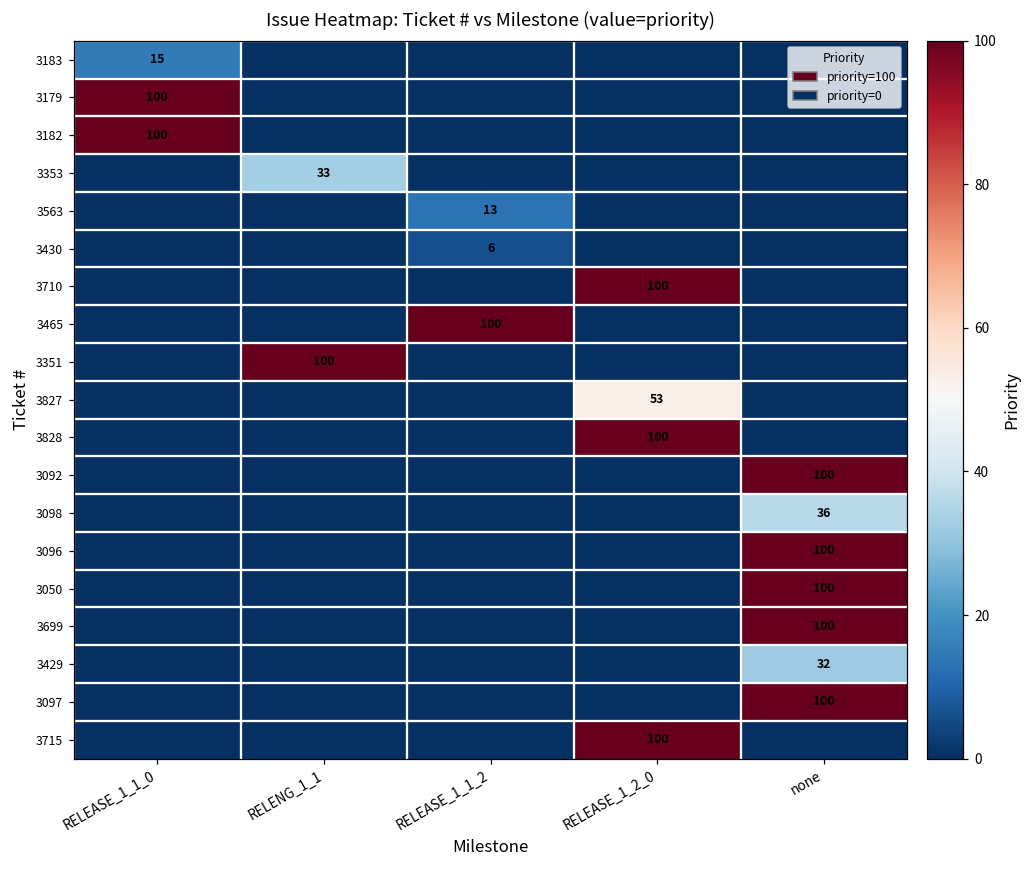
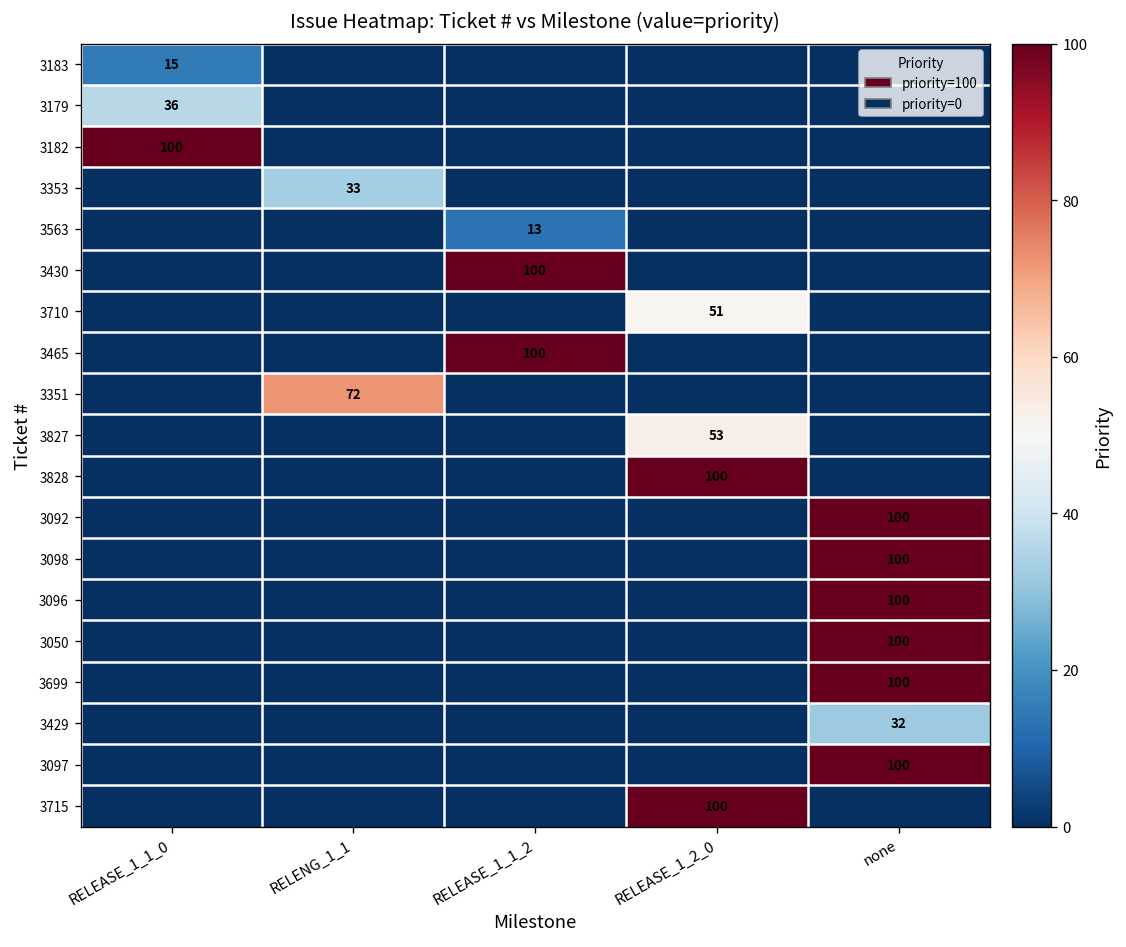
3179, RELEASE_1_1_0: 100 -> 36
3430, RELEASE_1_1_2: 6 -> 100
3710, RELEASE_1_2_0: 100 -> 51
3351, RELENG_1_1: 100 -> 72
3098, none: 36 -> 100
